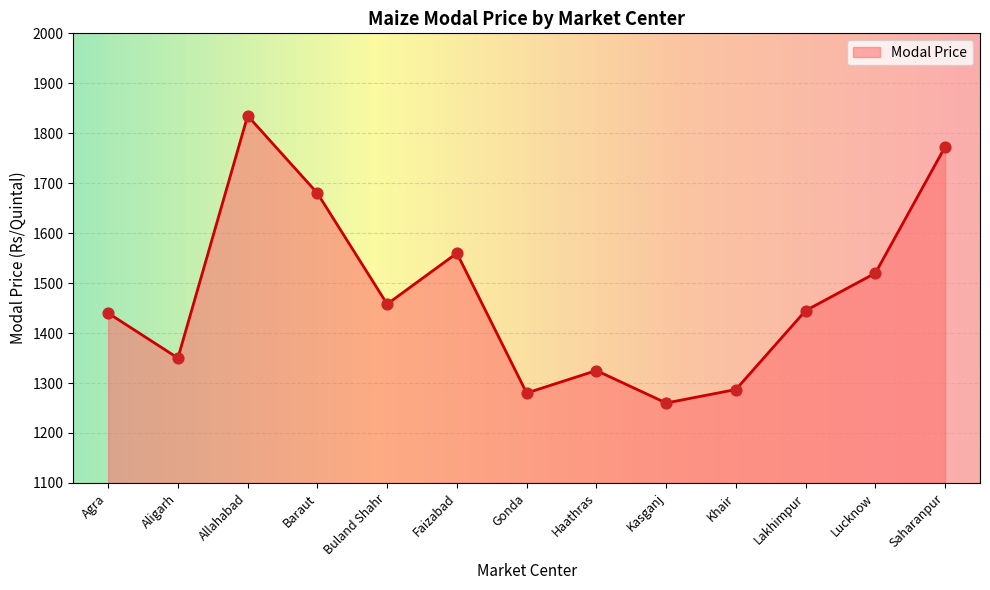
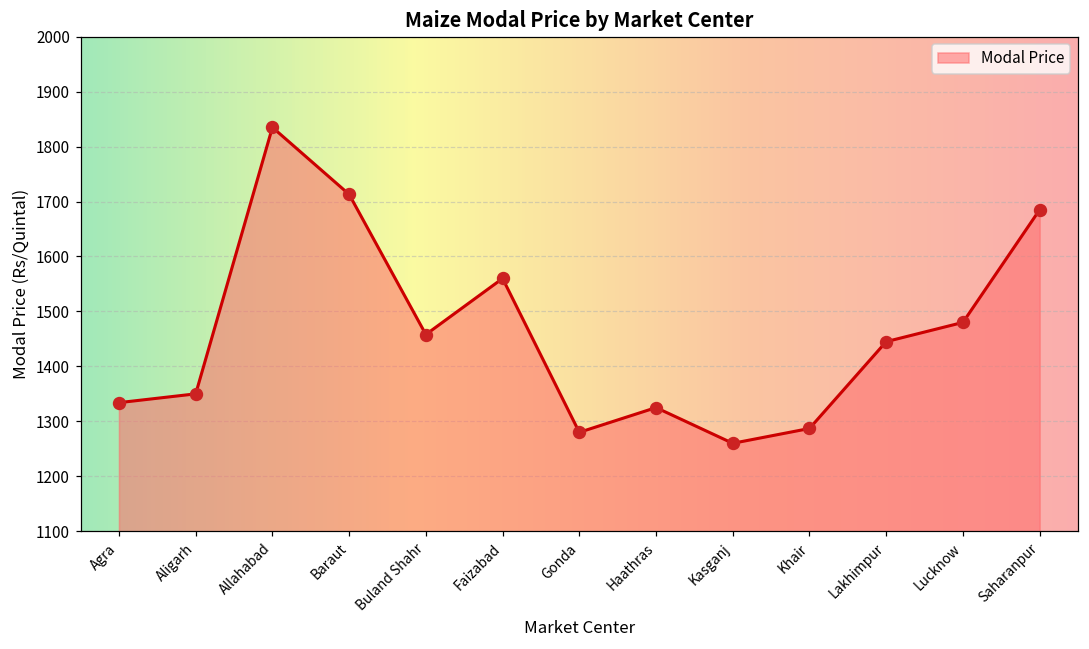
Agra: 1440 -> 1330
Baraut: 1680 -> 1710
Lucknow: 1520 -> 1480
Saharanpur: 1770 -> 1690
